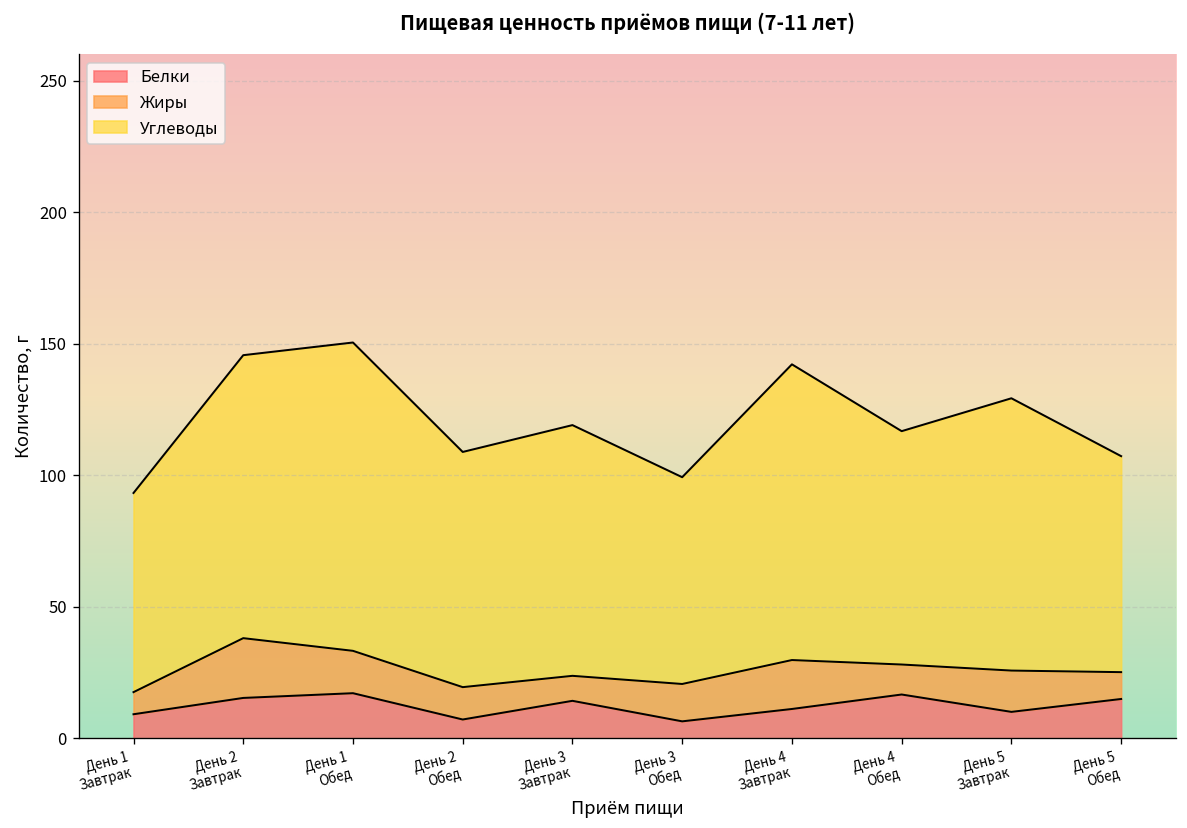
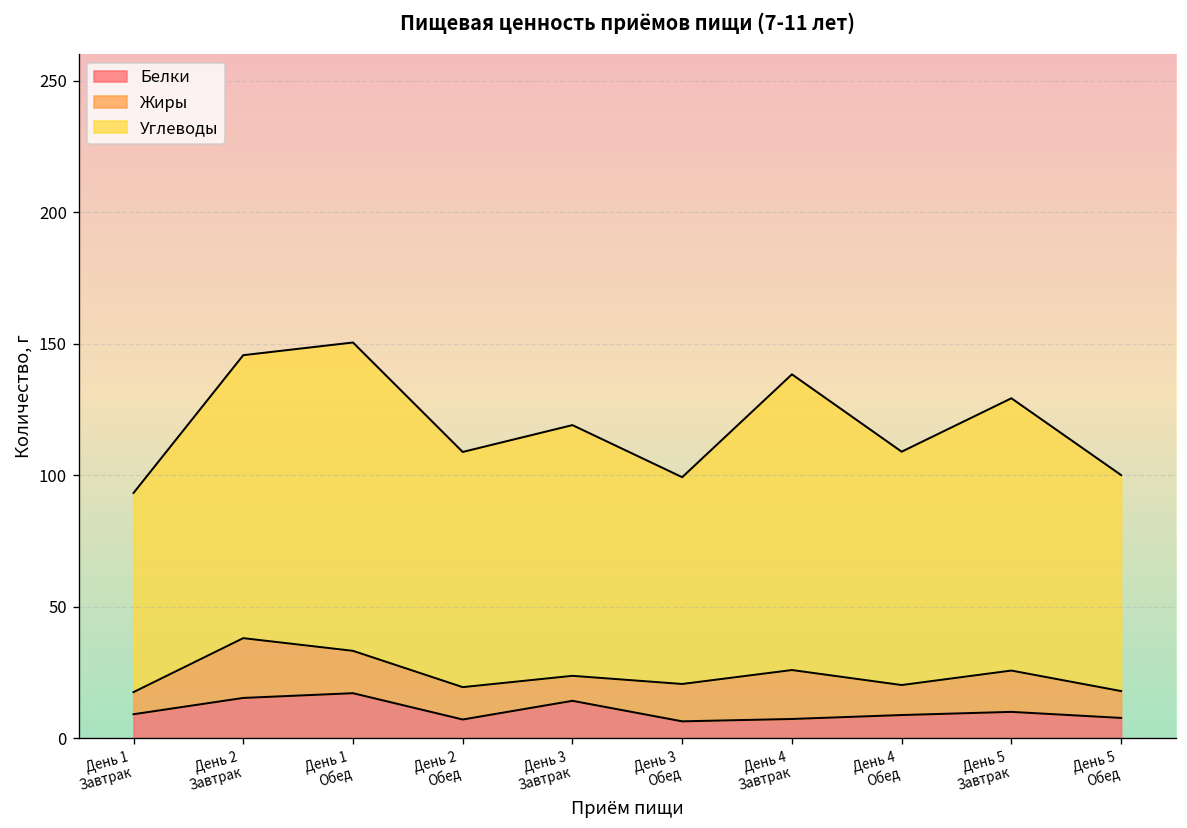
Белки, День 4 Завтрак: 11 -> 7
Белки, День 4 Обед: 17 -> 9
Белки, День 5 Обед: 15 -> 8
